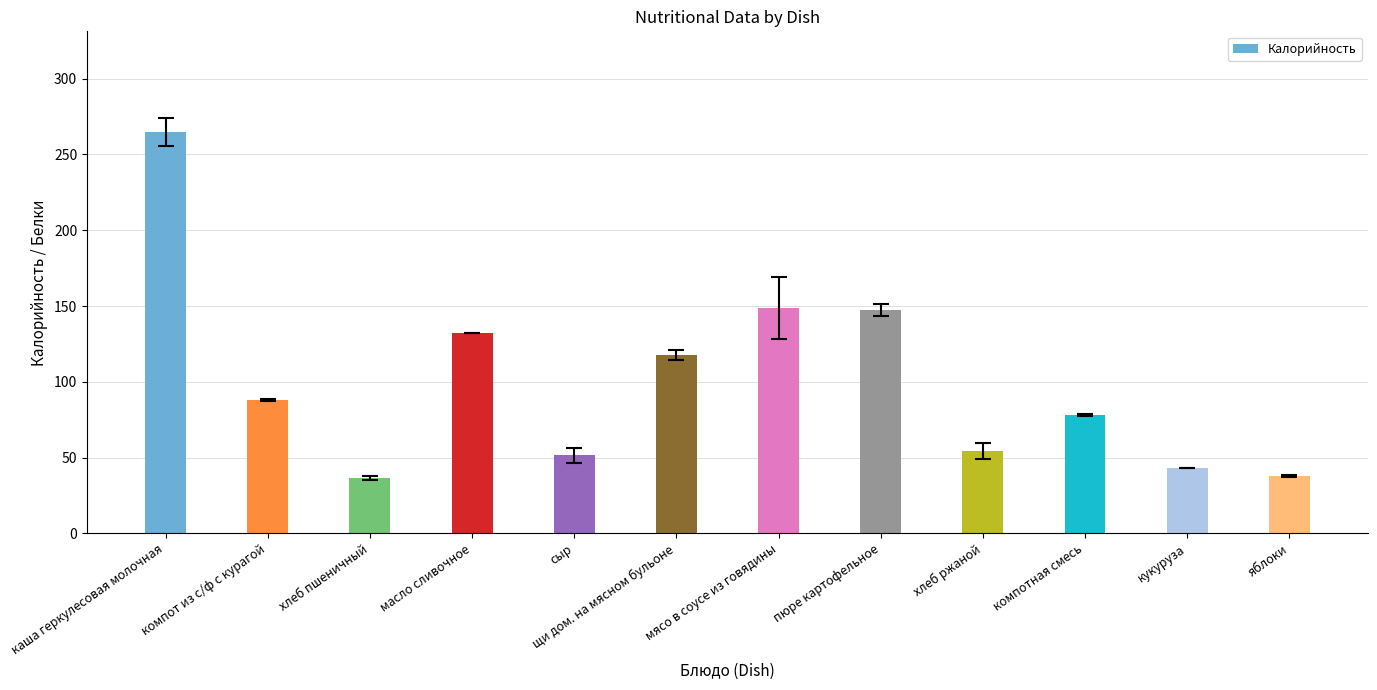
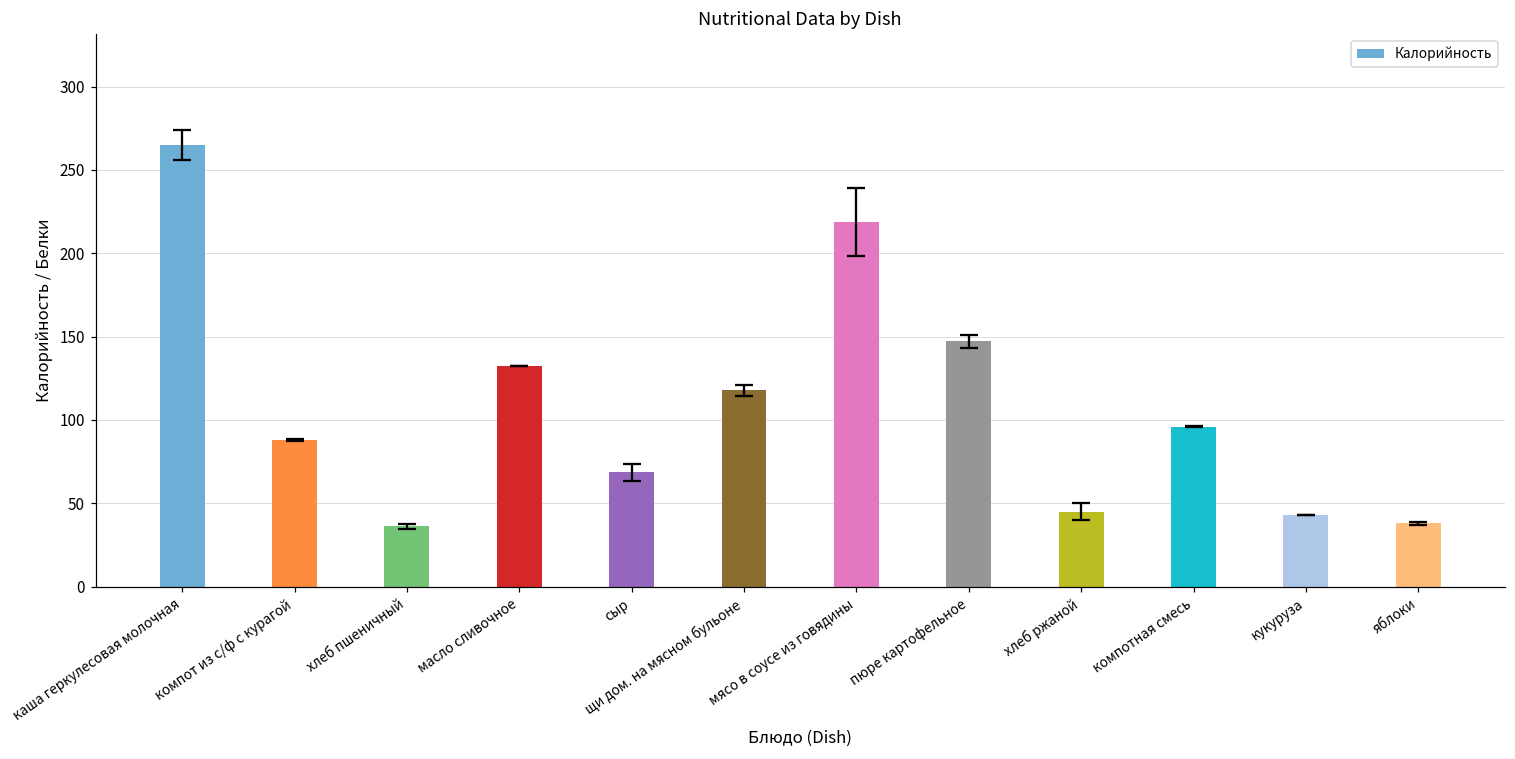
Калорийность, сыр: 52 -> 69
Калорийность, мясо в соусе из говядины: 148 -> 219
Калорийность, хлеб ржаной: 54 -> 45
Калорийность, компотная смесь: 78 -> 96
